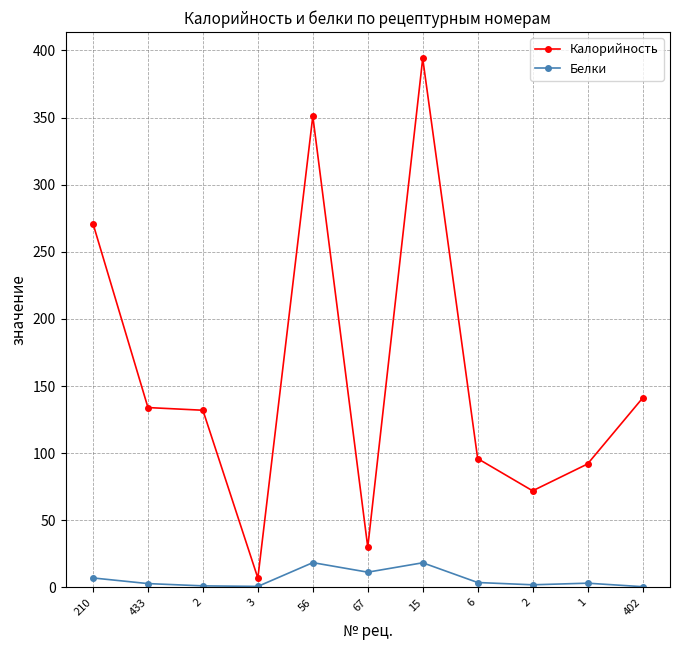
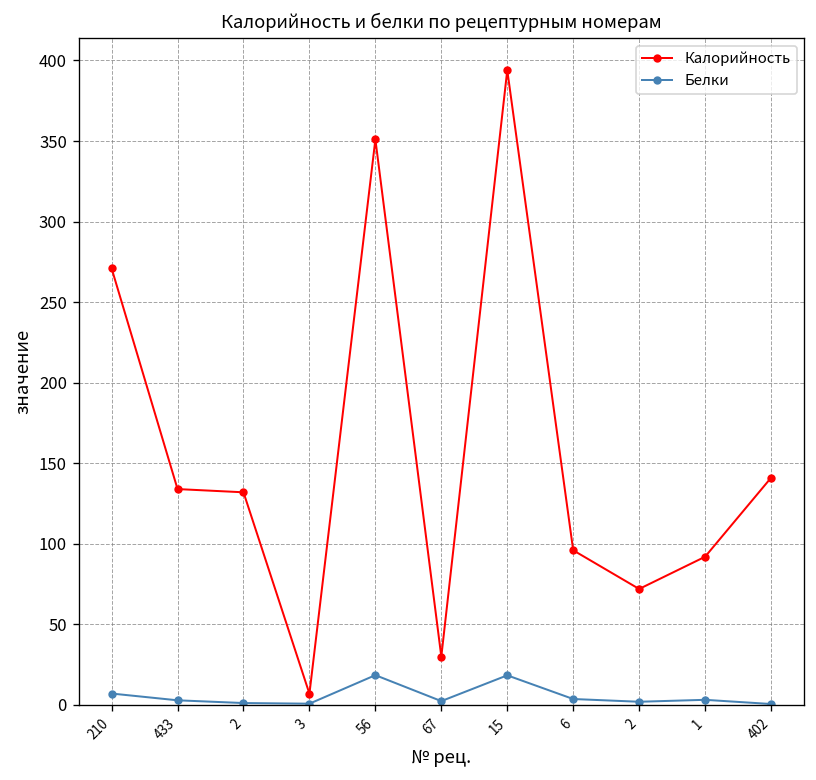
Белки, 67: 11 -> 2
